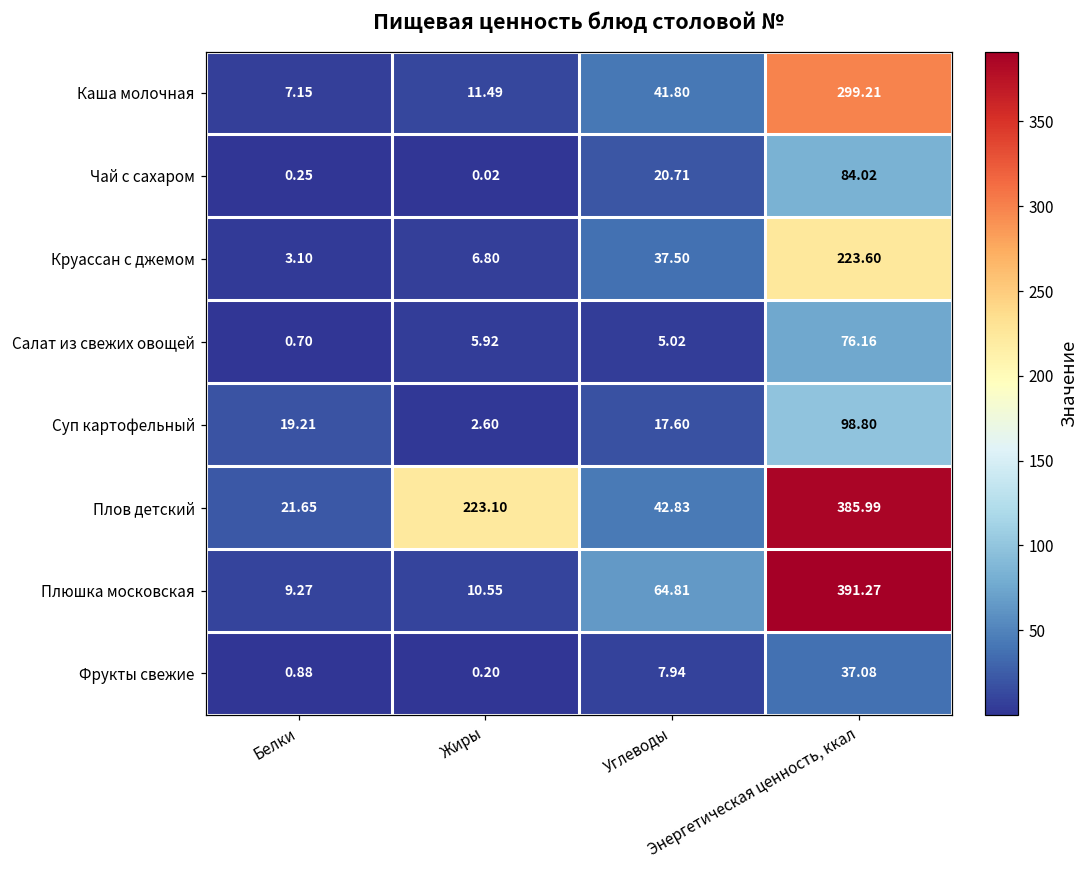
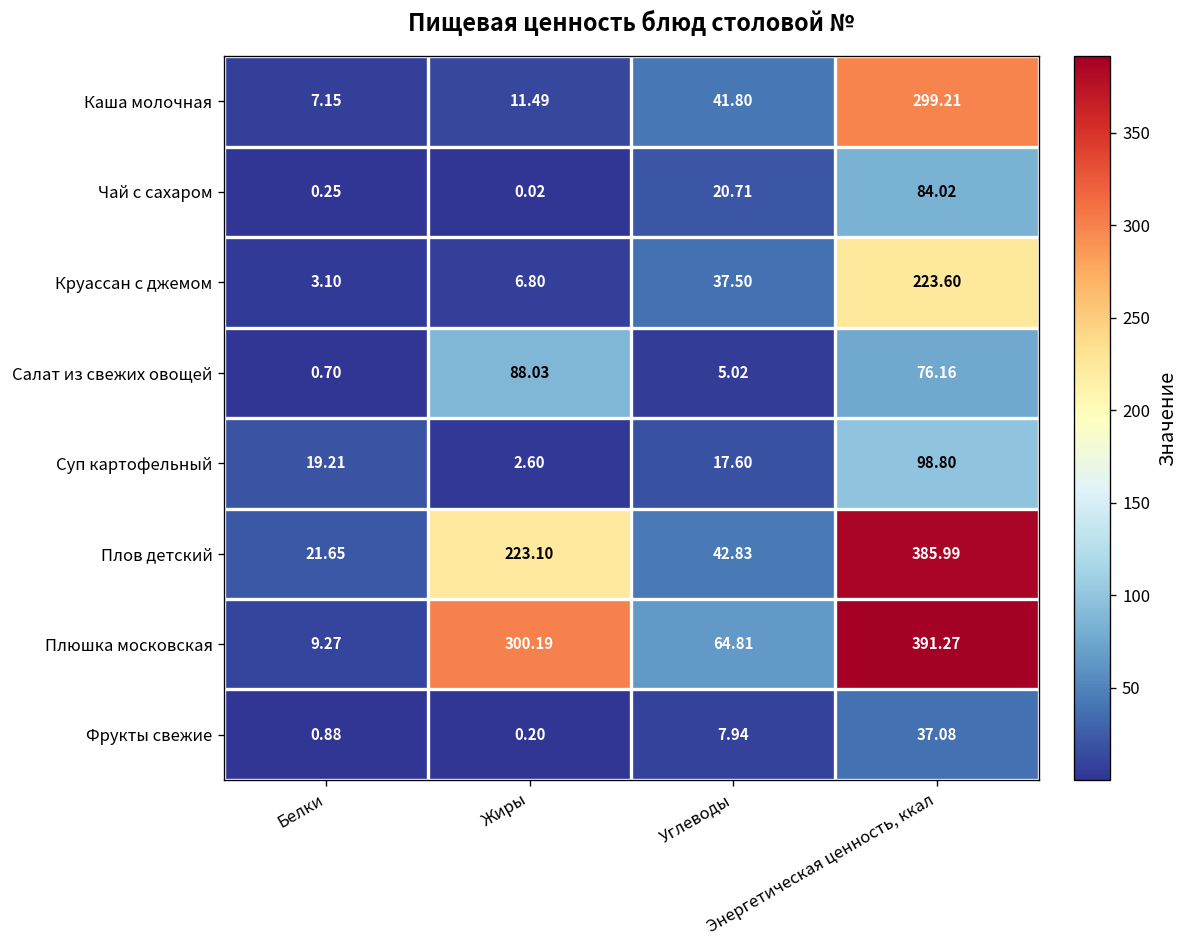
Салат из свежих овощей, Жиры: 5.92 -> 88.03
Плюшка московская, Жиры: 10.55 -> 300.19
